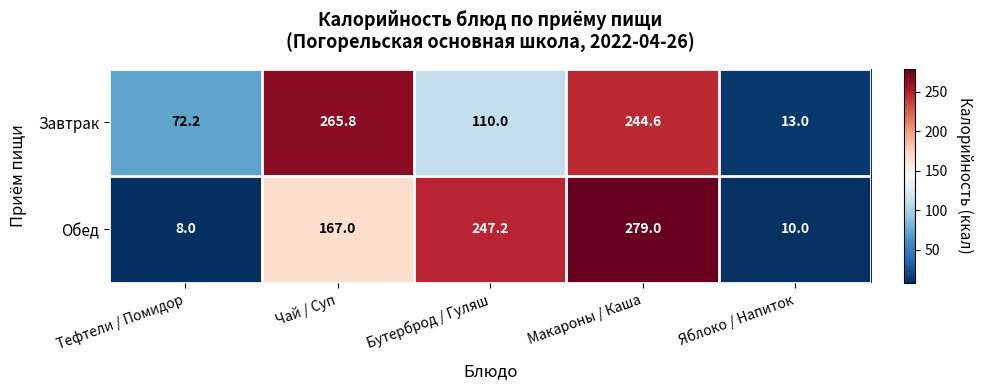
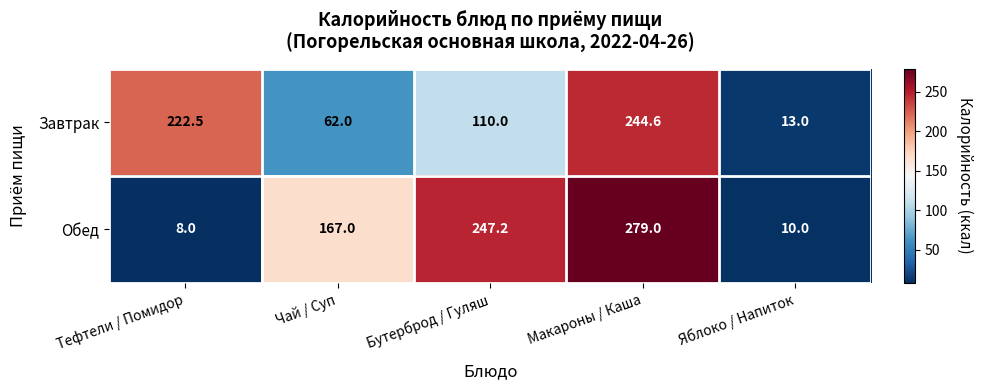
Завтрак, Тефтели / Помидор: 72.2 -> 222.5
Завтрак, Чай / Суп: 265.8 -> 62.0
